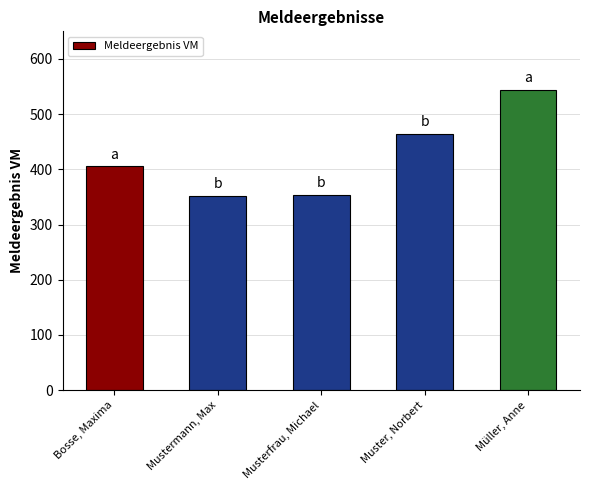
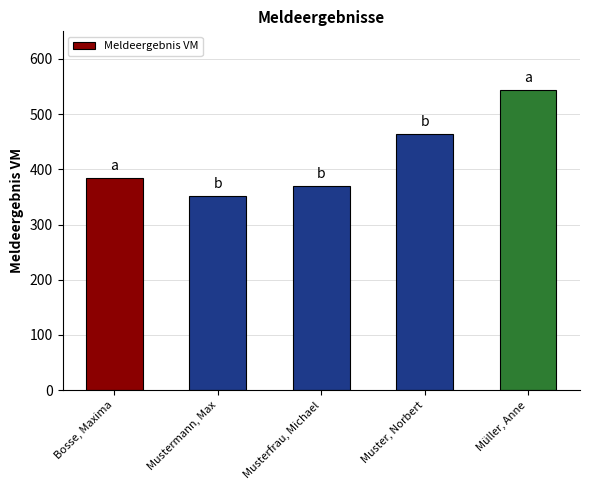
Bosse, Maxima: 410 -> 390
Musterfrau, Michael: 350 -> 370
